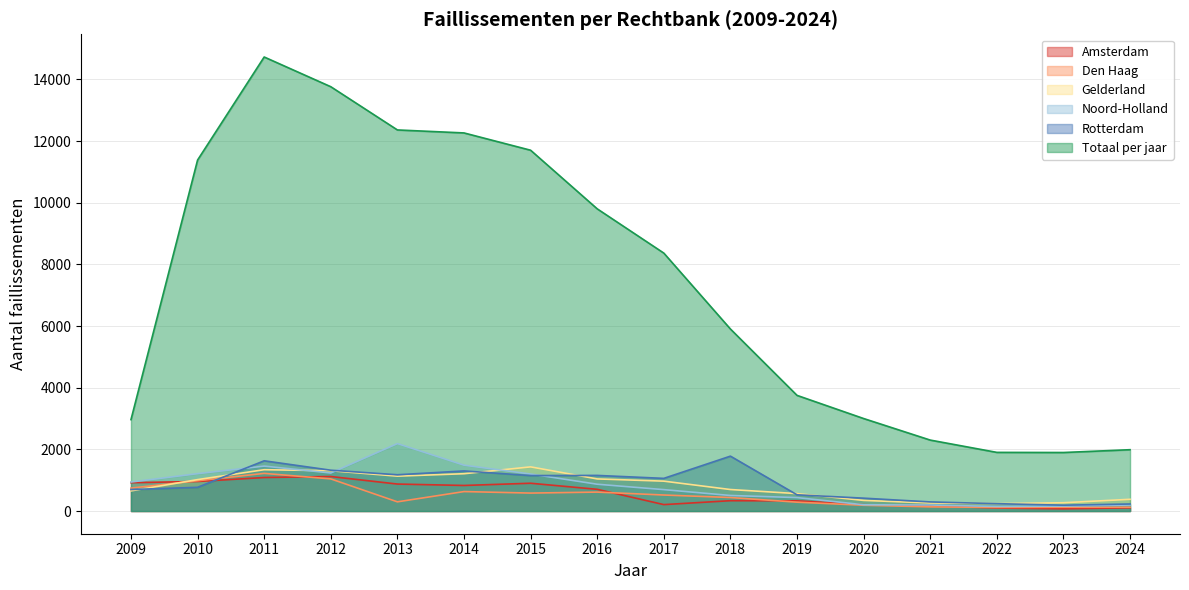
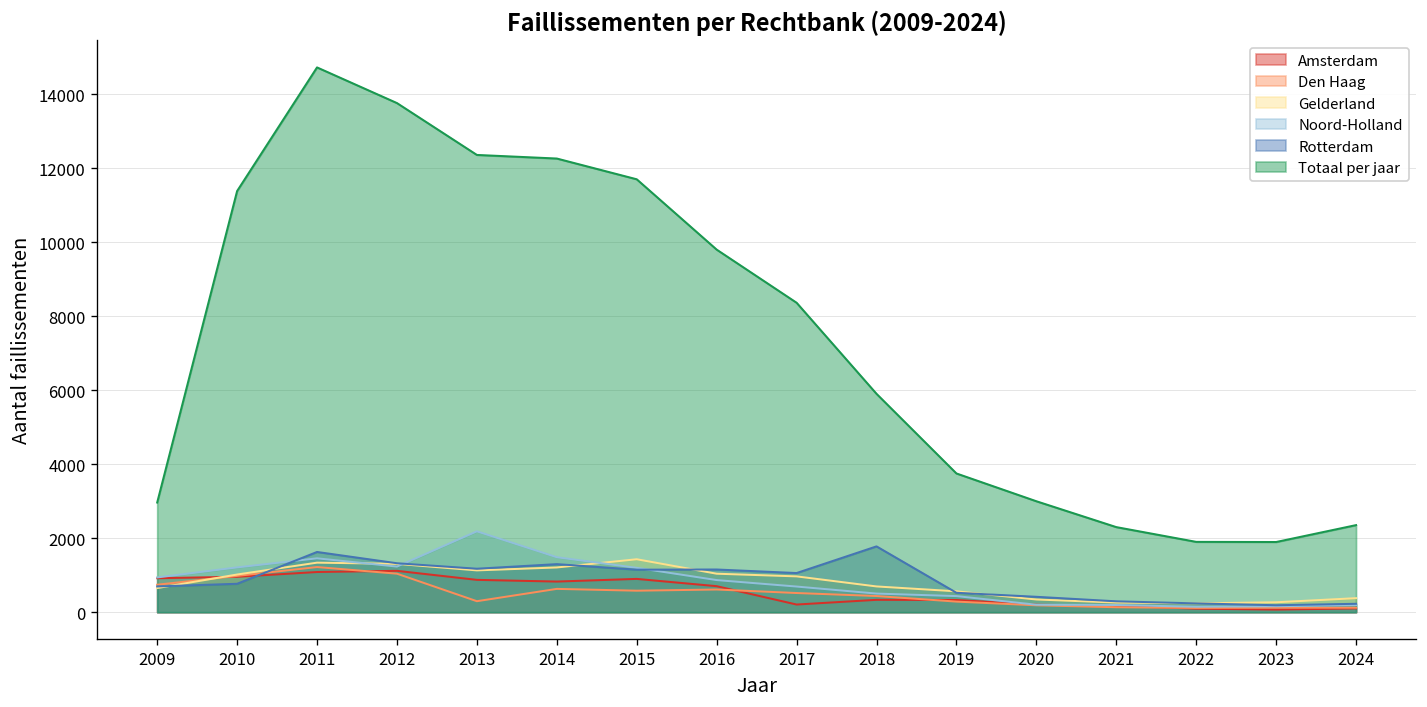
Totaal per jaar, 2024: 2000 -> 2400
